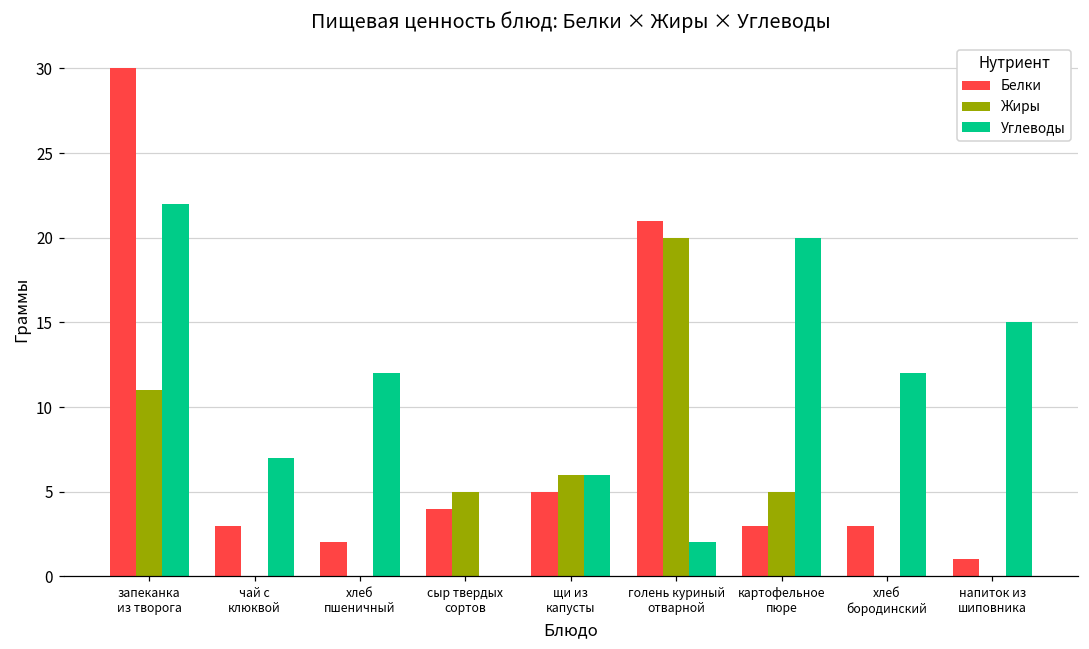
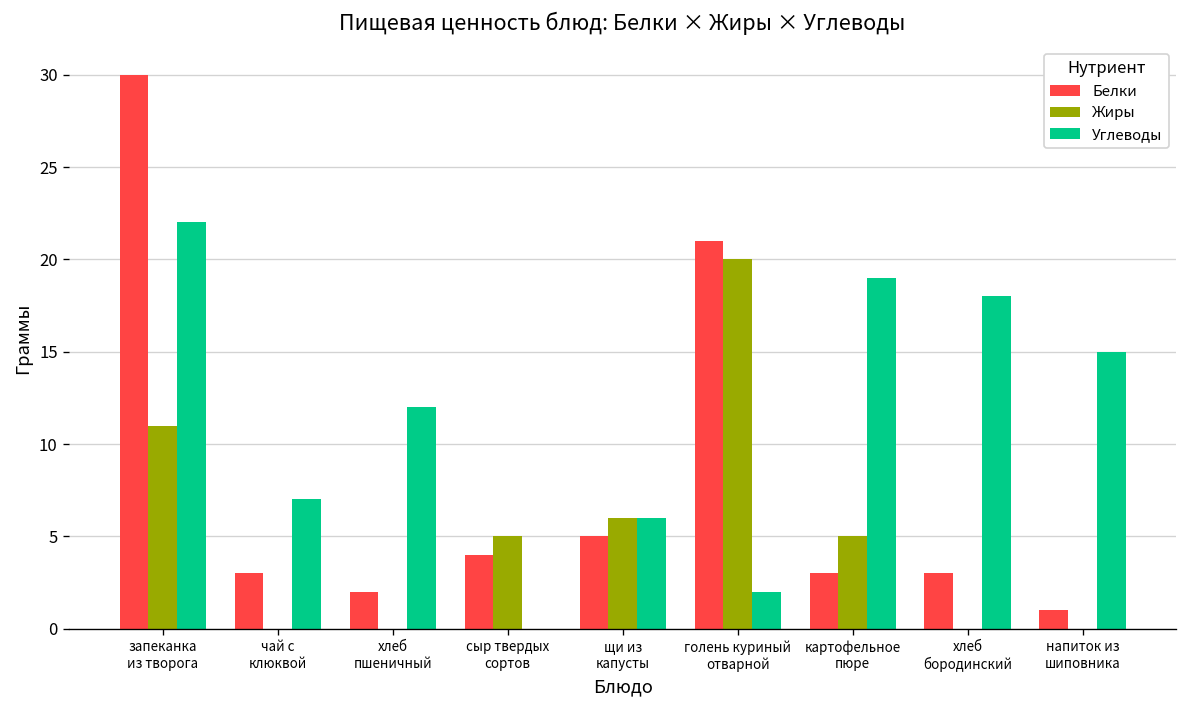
Углеводы, картофельное пюре: 20 -> 19
Углеводы, хлеб бородинский: 12 -> 18
